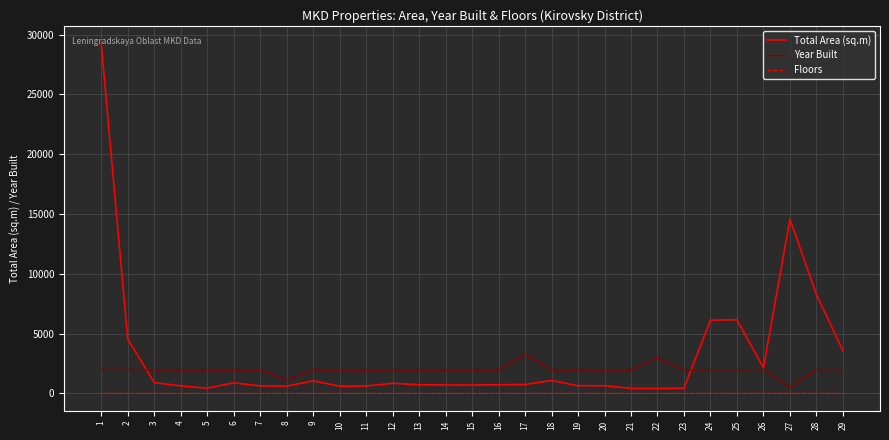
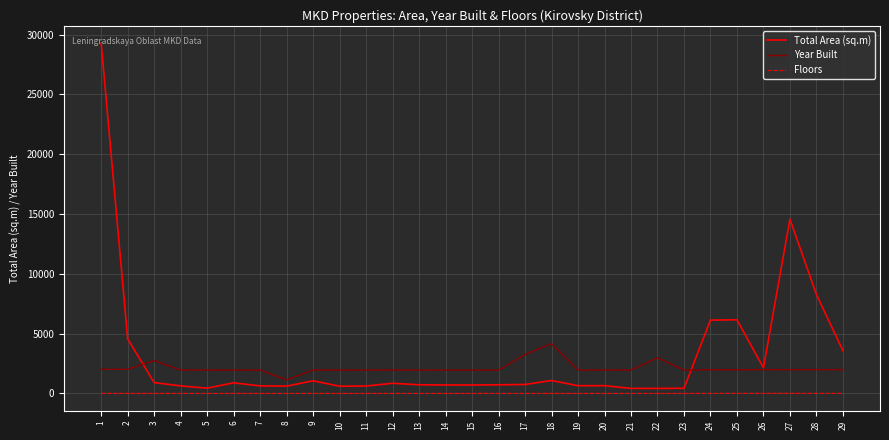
Year Built, 3: 2000 -> 2700
Year Built, 18: 2000 -> 4200
Year Built, 27: 500 -> 2000
